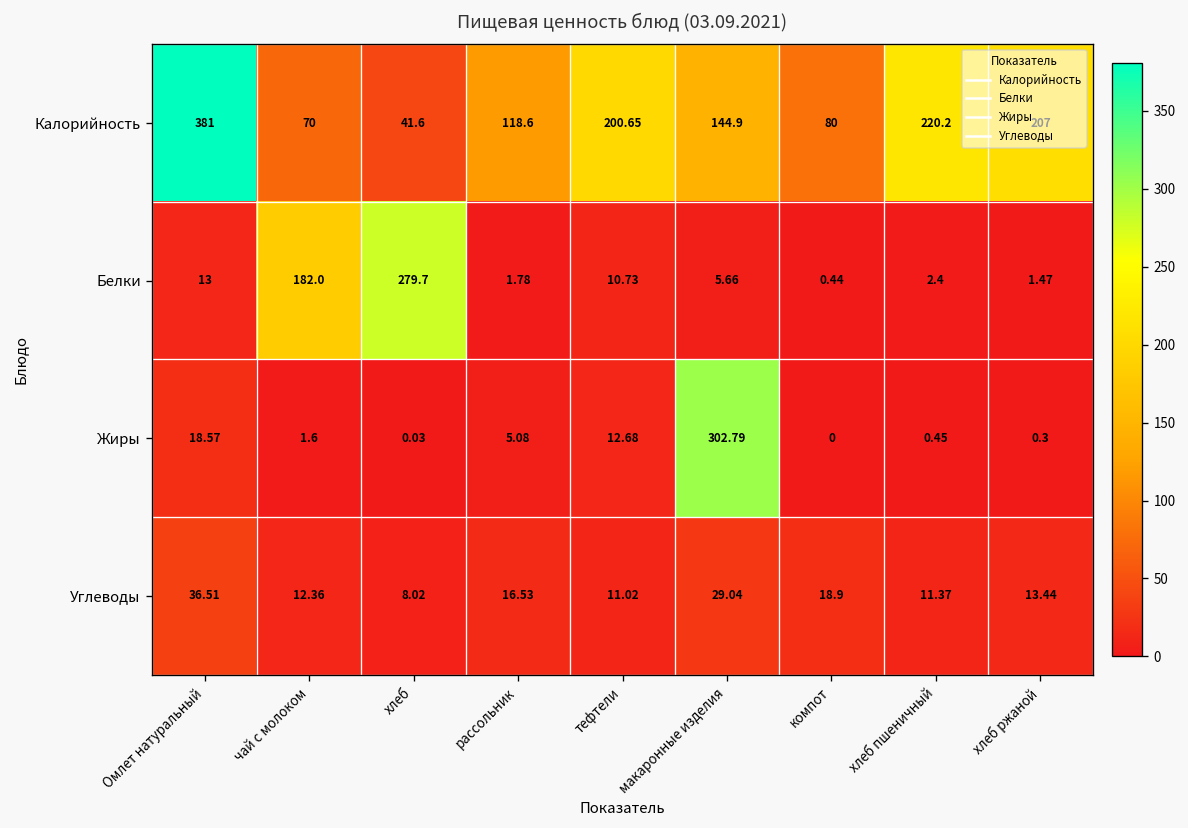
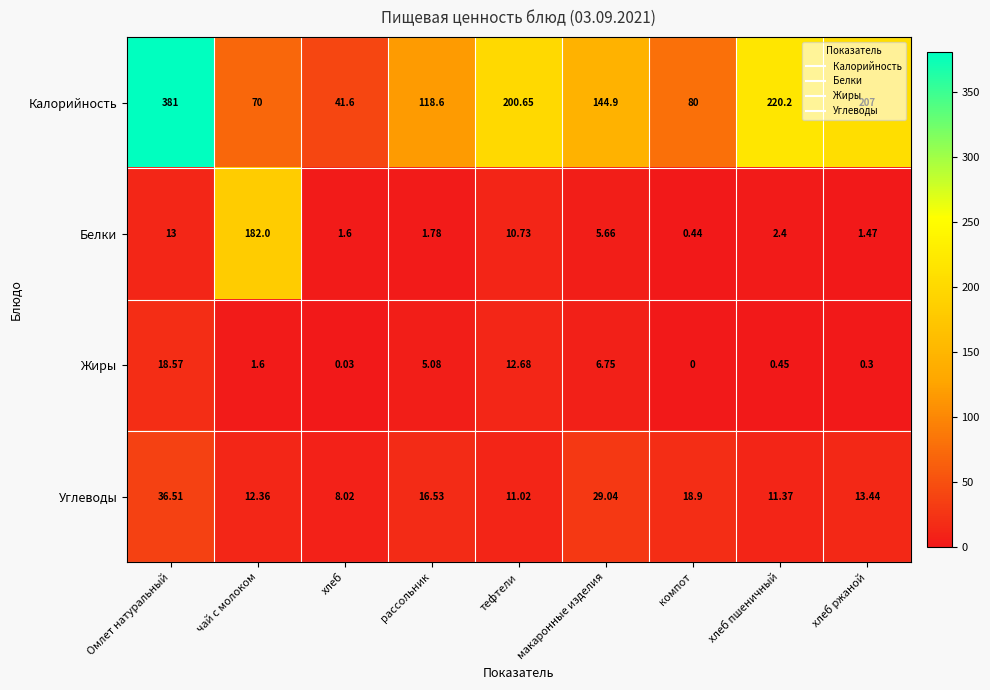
Белки, хлеб: 279.7 -> 1.6
Жиры, макаронные изделия: 302.79 -> 6.75
